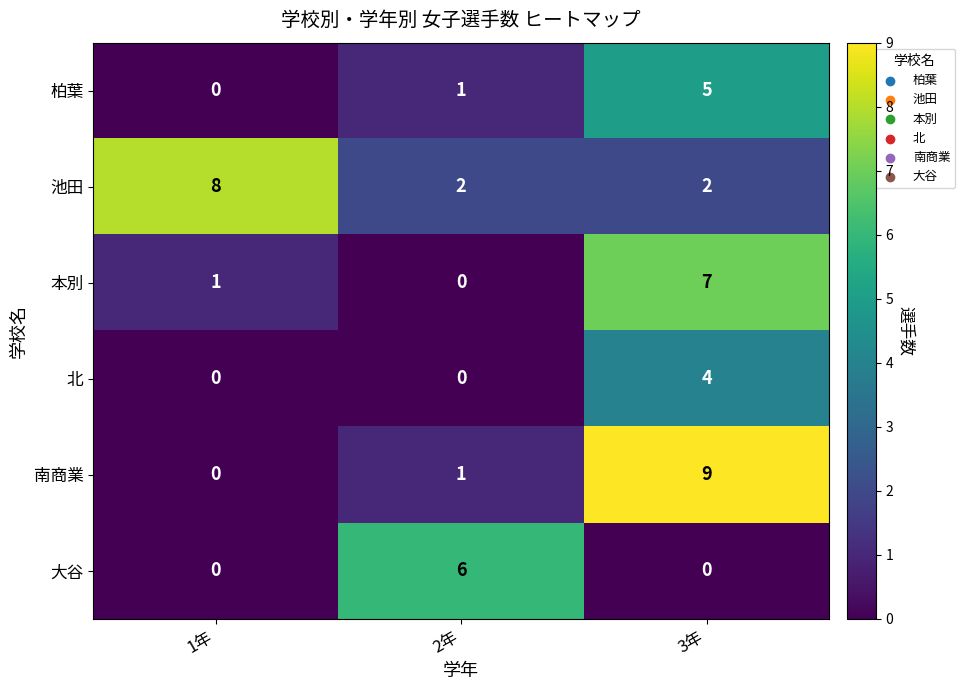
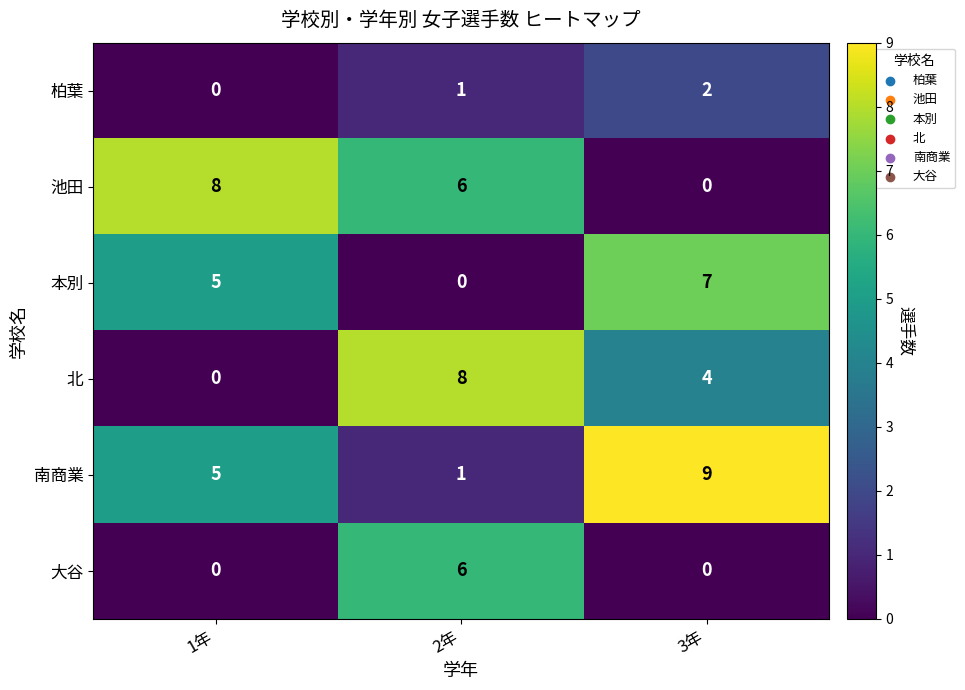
柏葉, 3年: 5 -> 2
池田, 2年: 2 -> 6
池田, 3年: 2 -> 0
本別, 1年: 1 -> 5
北, 2年: 0 -> 8
南商業, 1年: 0 -> 5
